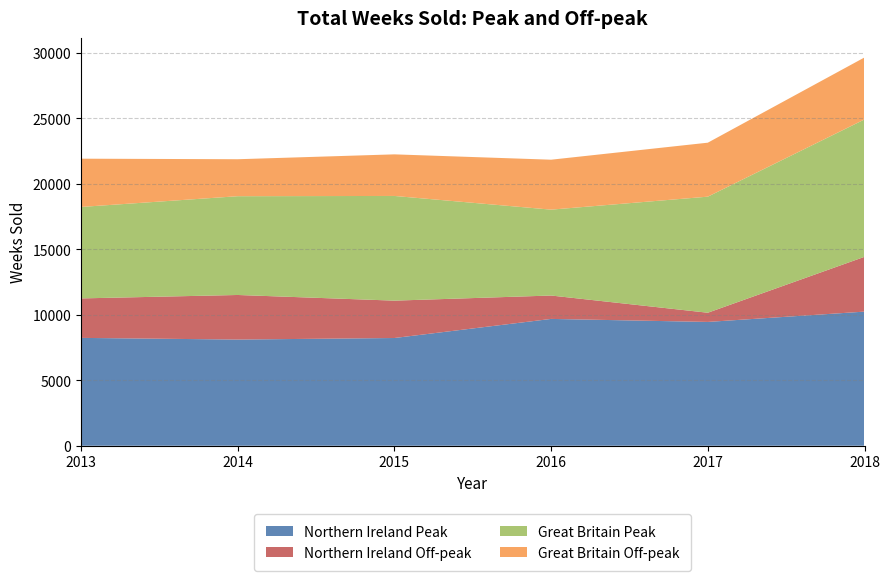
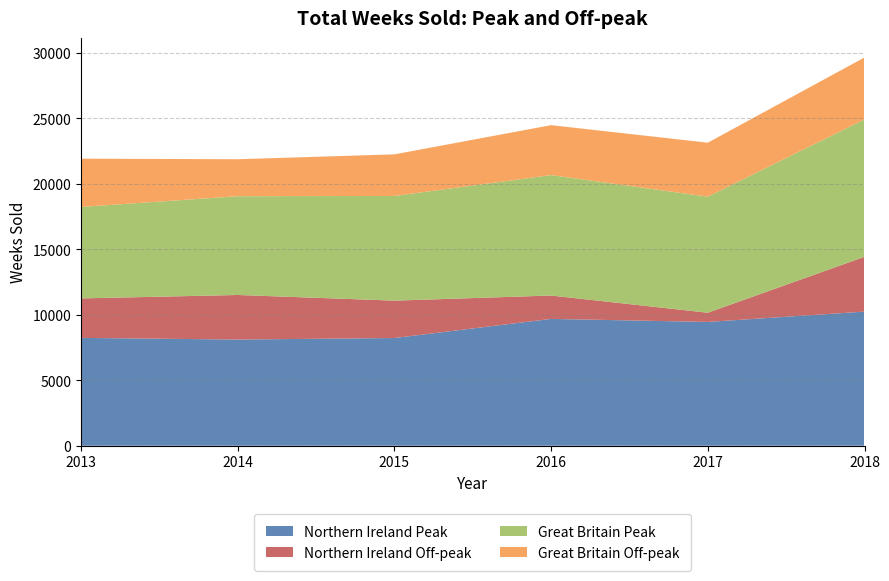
Great Britain Peak, 2016: 6600 -> 9200
